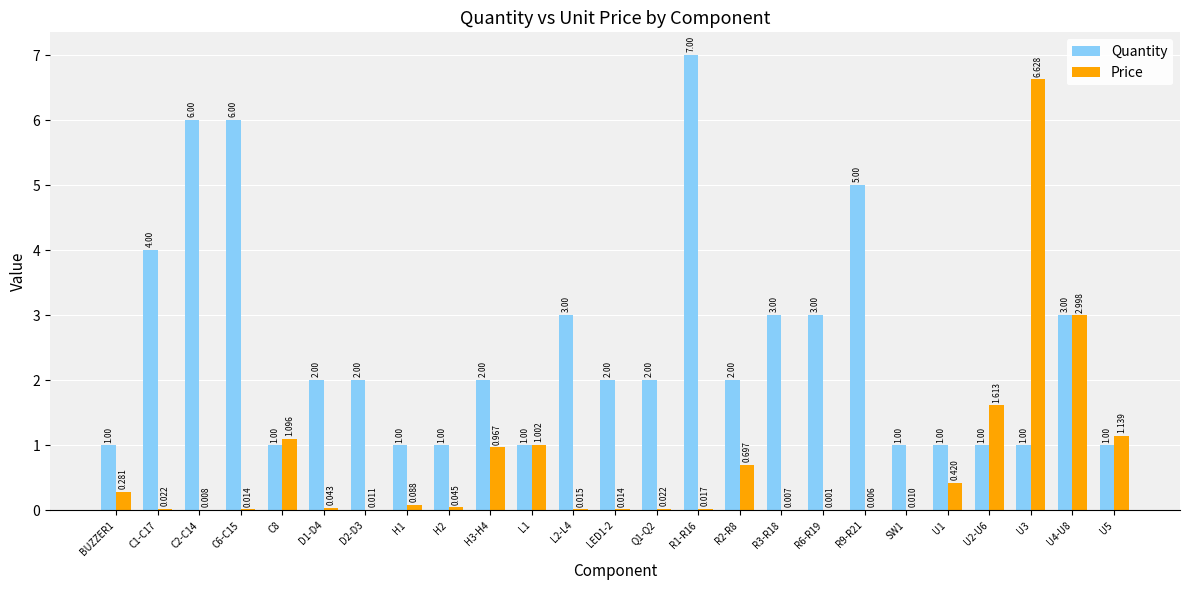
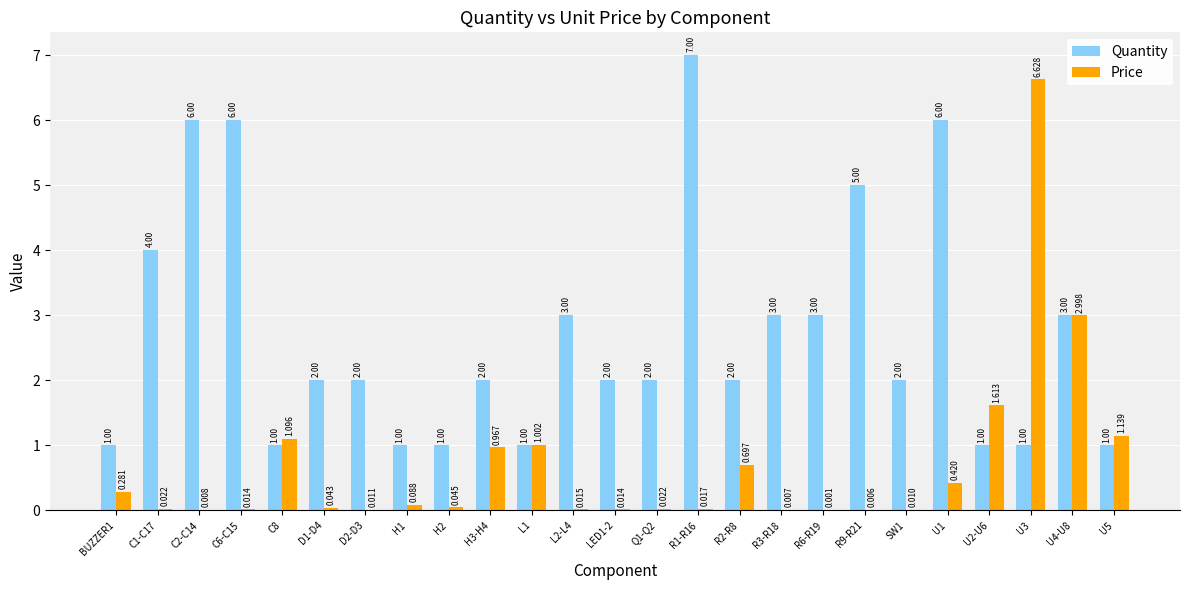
Quantity, SW1: 1.00 -> 2.00
Quantity, U1: 1.00 -> 6.00
